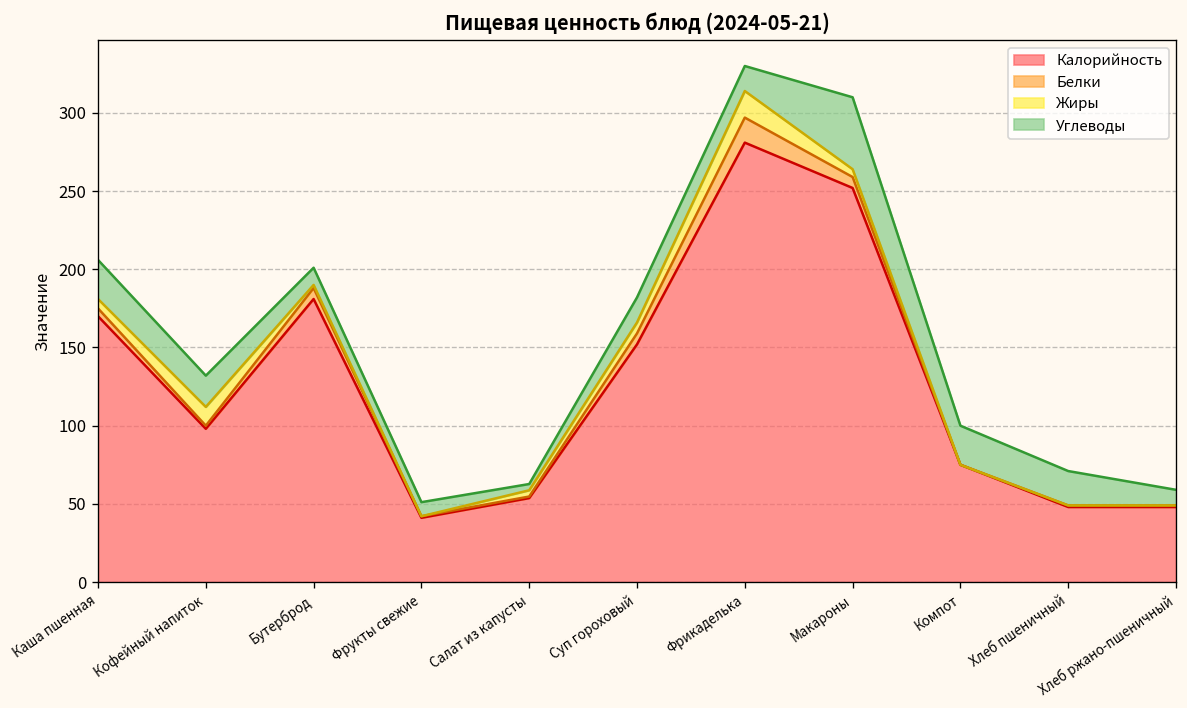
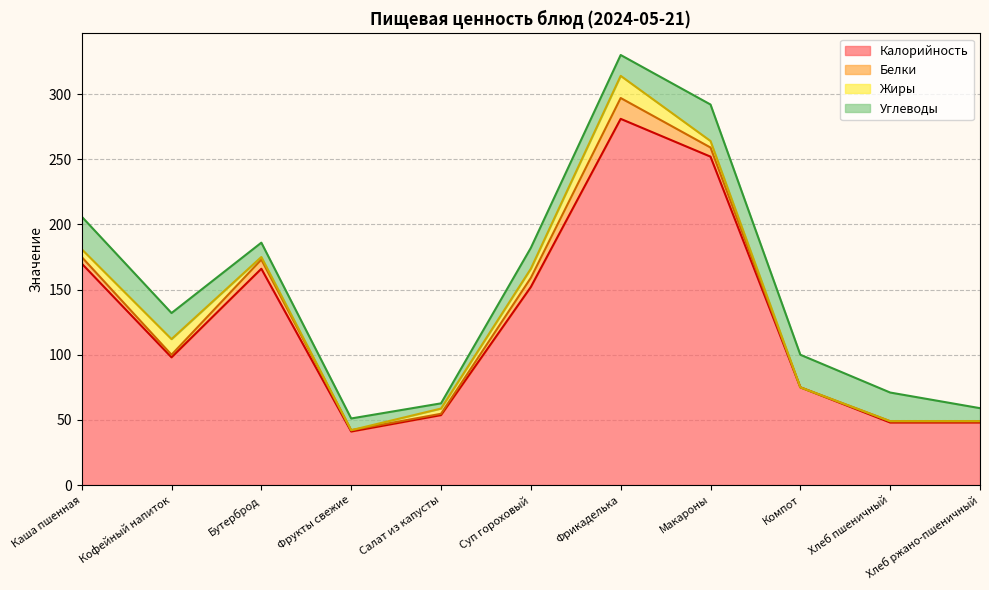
Калорийность, Бутерброд: 181 -> 166
Углеводы, Макароны: 46 -> 28
